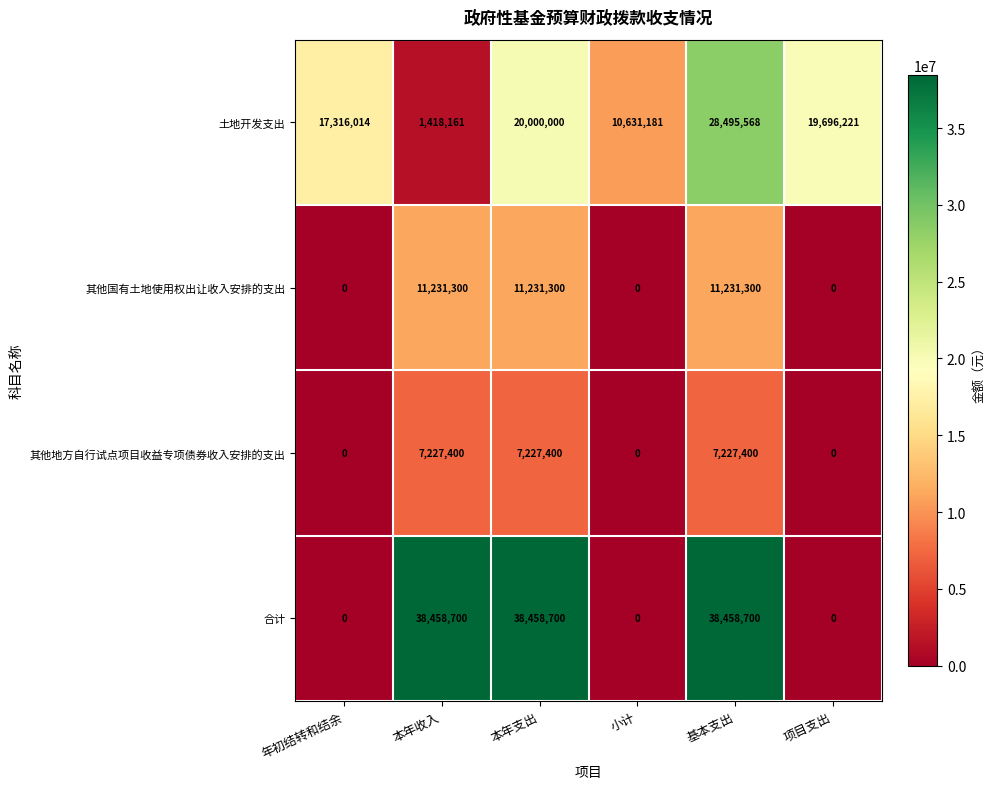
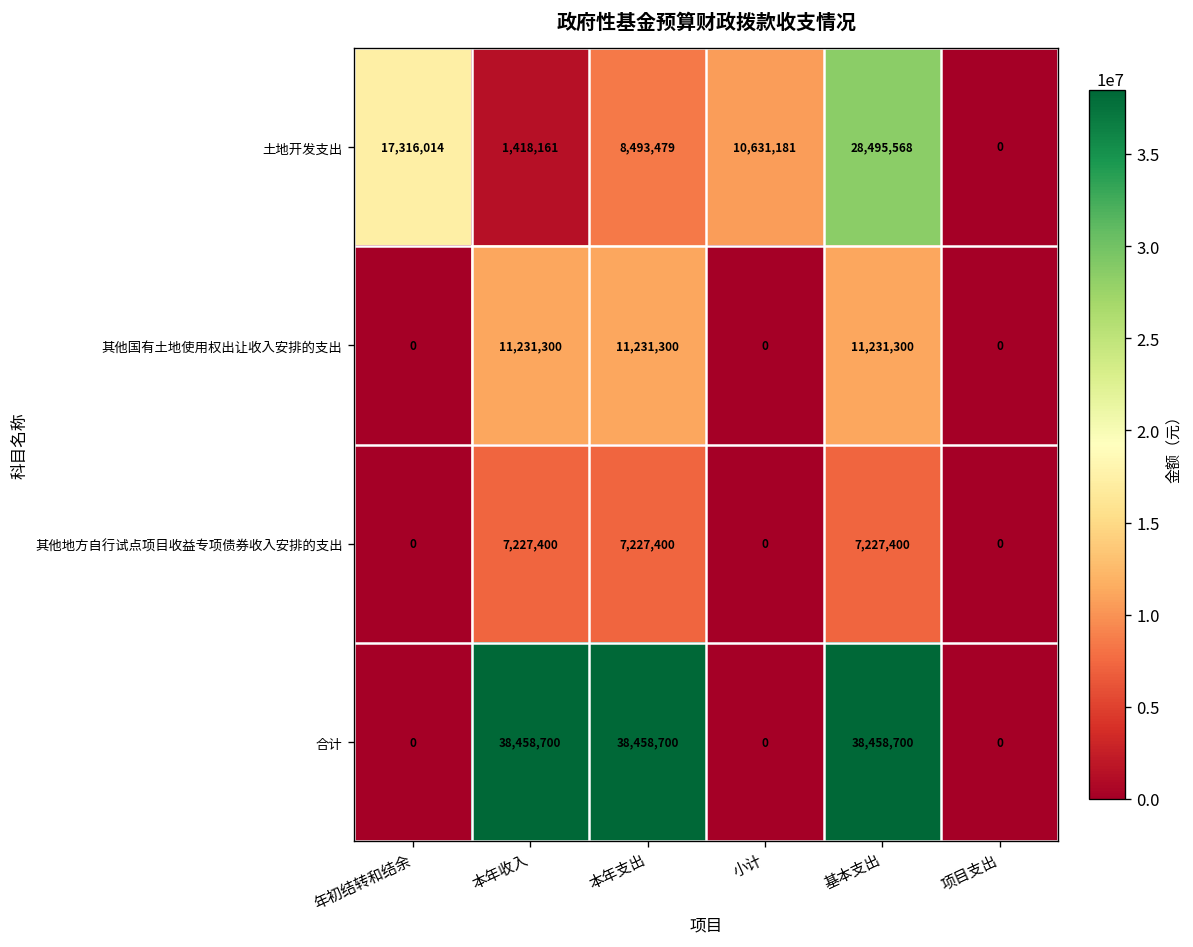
土地开发支出, 本年支出: 20,000,000 -> 8,493,479
土地开发支出, 项目支出: 19,696,221 -> 0
